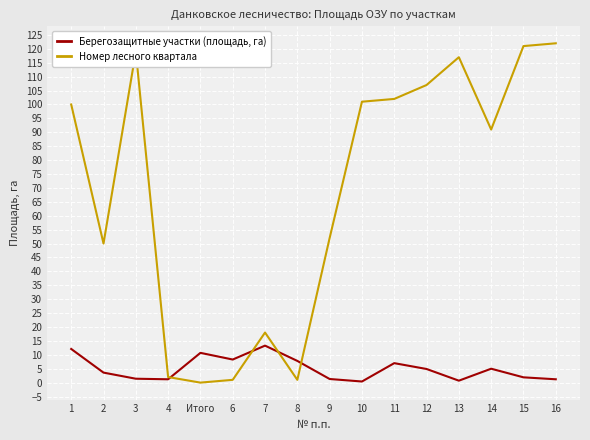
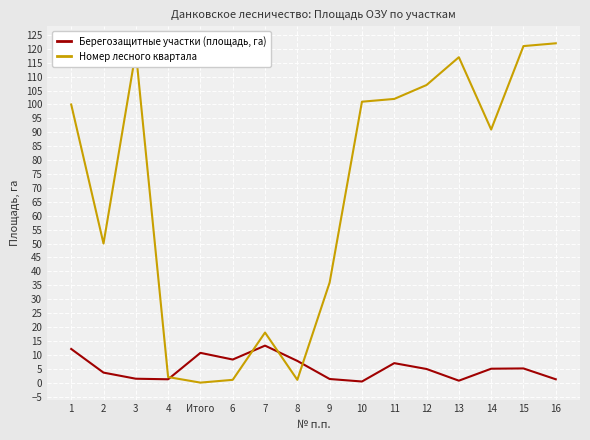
Номер лесного квартала, 9: 52 -> 36
Берегозащитные участки (площадь, га), 15: 2 -> 5
